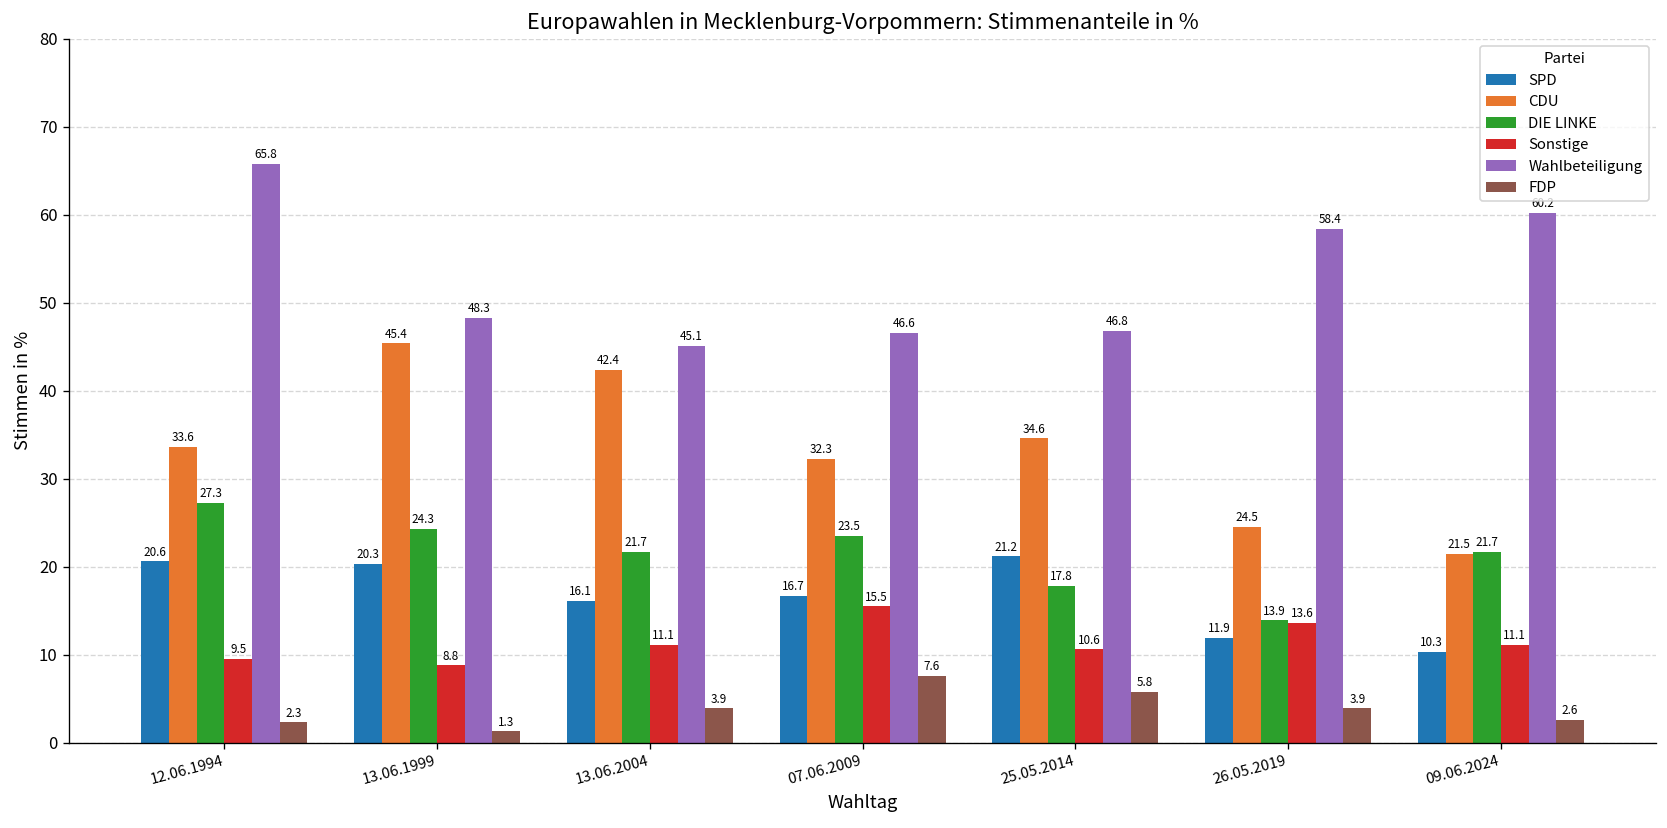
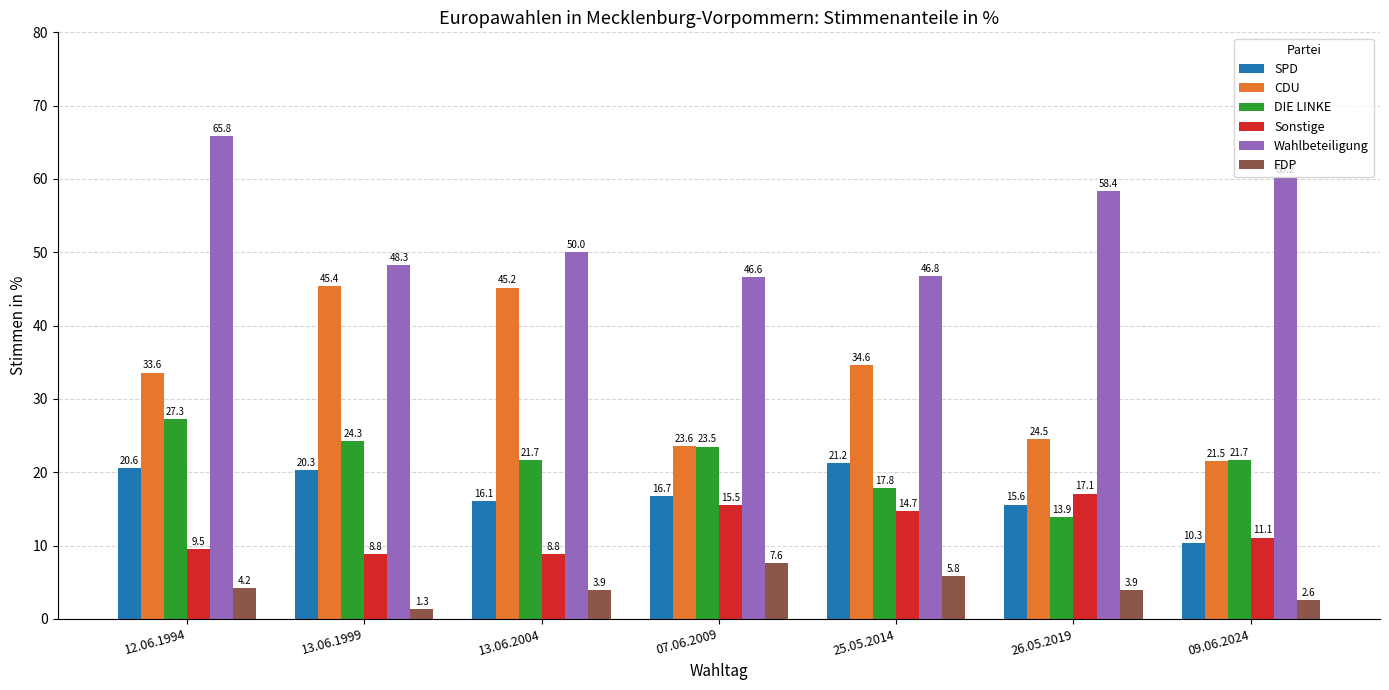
FDP, 12.06.1994: 2.3 -> 4.2
CDU, 13.06.2004: 42.4 -> 45.2
Sonstige, 13.06.2004: 11.1 -> 8.8
Wahlbeteiligung, 13.06.2004: 45.1 -> 50.0
CDU, 07.06.2009: 32.3 -> 23.6
Sonstige, 25.05.2014: 10.6 -> 14.7
SPD, 26.05.2019: 11.9 -> 15.6
Sonstige, 26.05.2019: 13.6 -> 17.1
